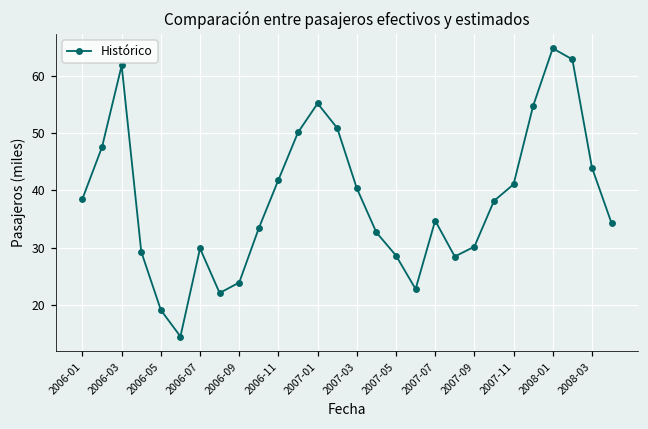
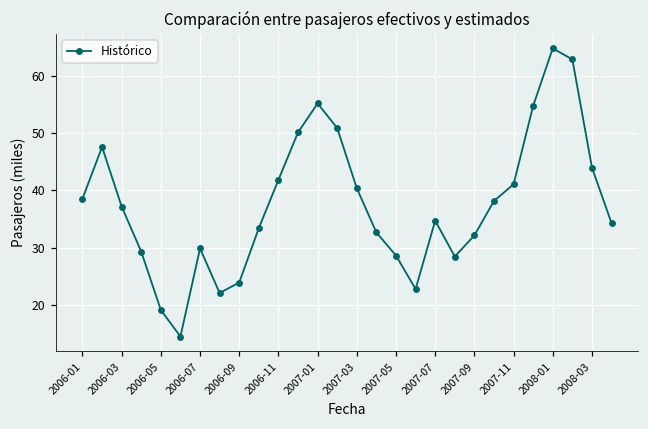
2006-03: 62 -> 37
2007-09: 30 -> 32
